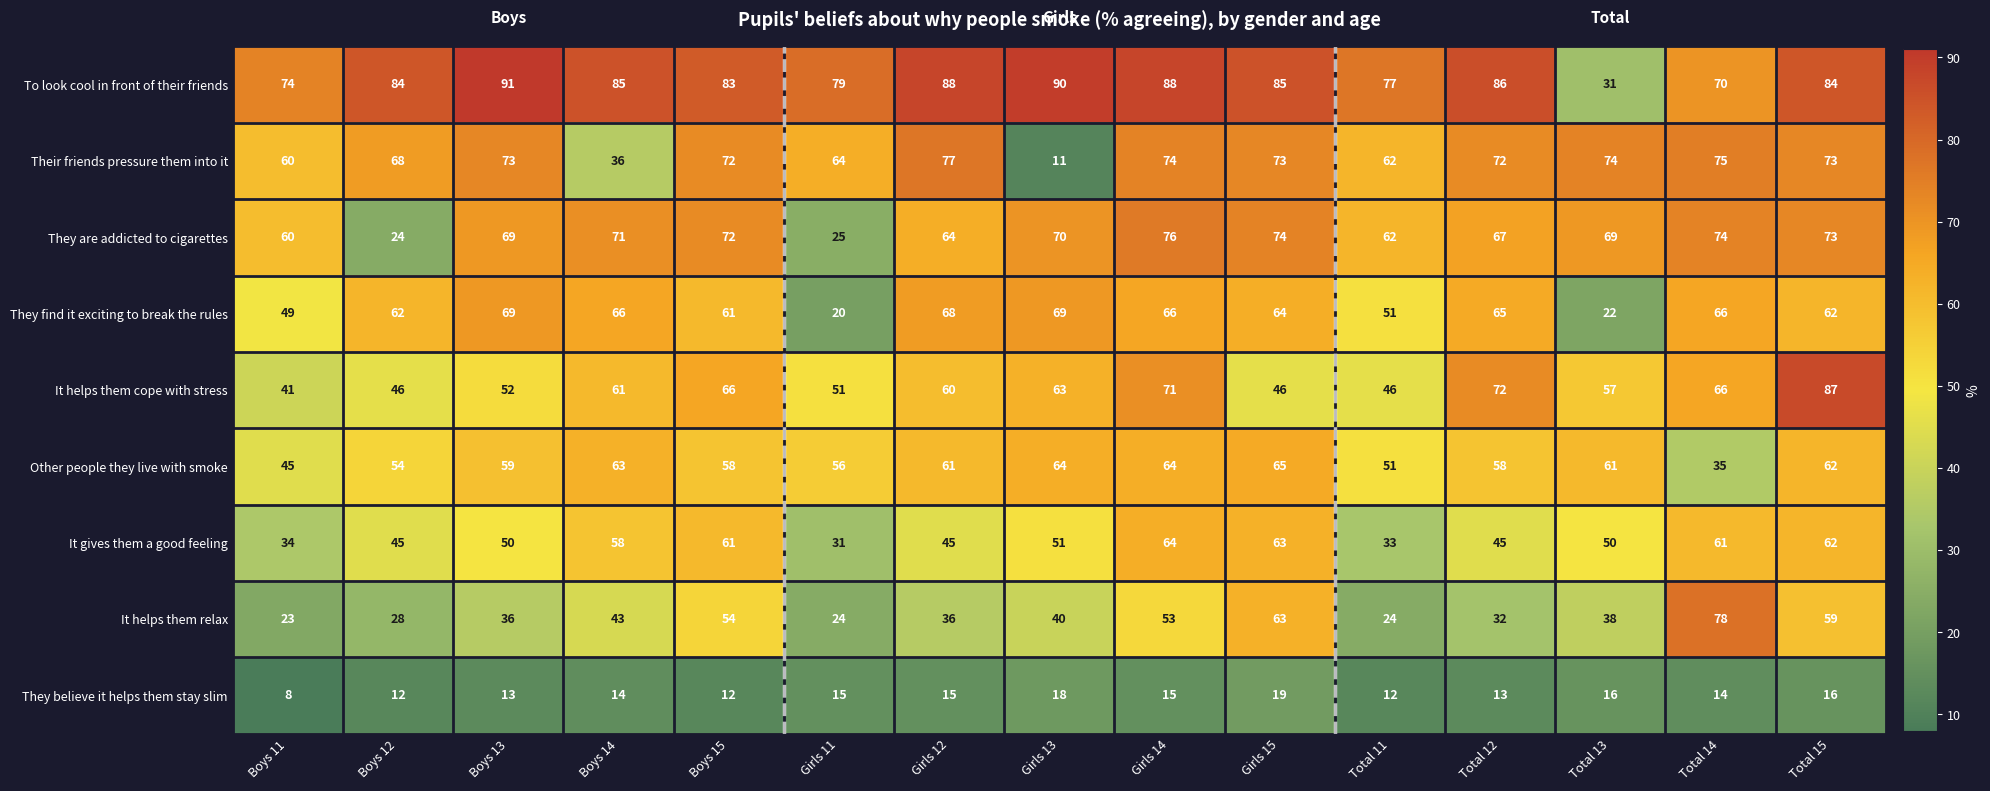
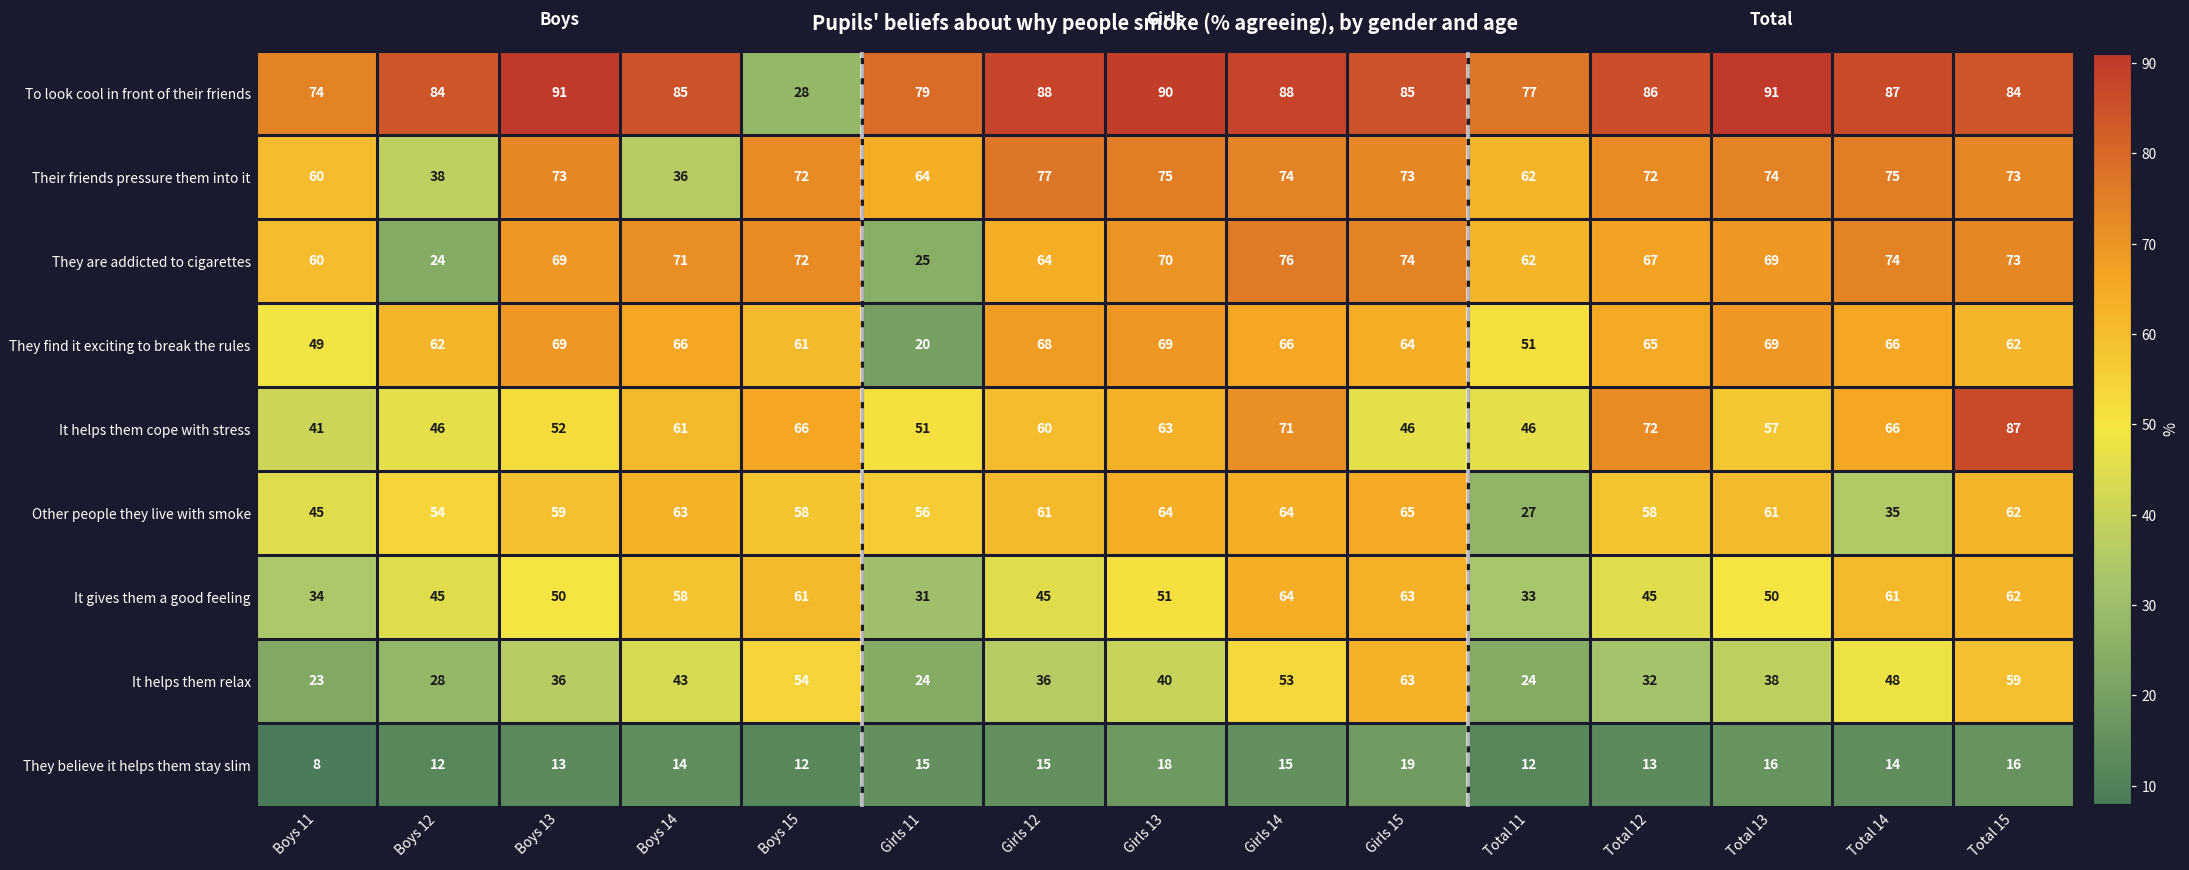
To look cool in front of their friends, Boys 15: 83 -> 28
To look cool in front of their friends, Total 13: 31 -> 91
To look cool in front of their friends, Total 14: 70 -> 87
Their friends pressure them into it, Boys 12: 68 -> 38
Their friends pressure them into it, Girls 13: 11 -> 75
They find it exciting to break the rules, Total 13: 22 -> 69
Other people they live with smoke, Total 11: 51 -> 27
It helps them relax, Total 14: 78 -> 48
